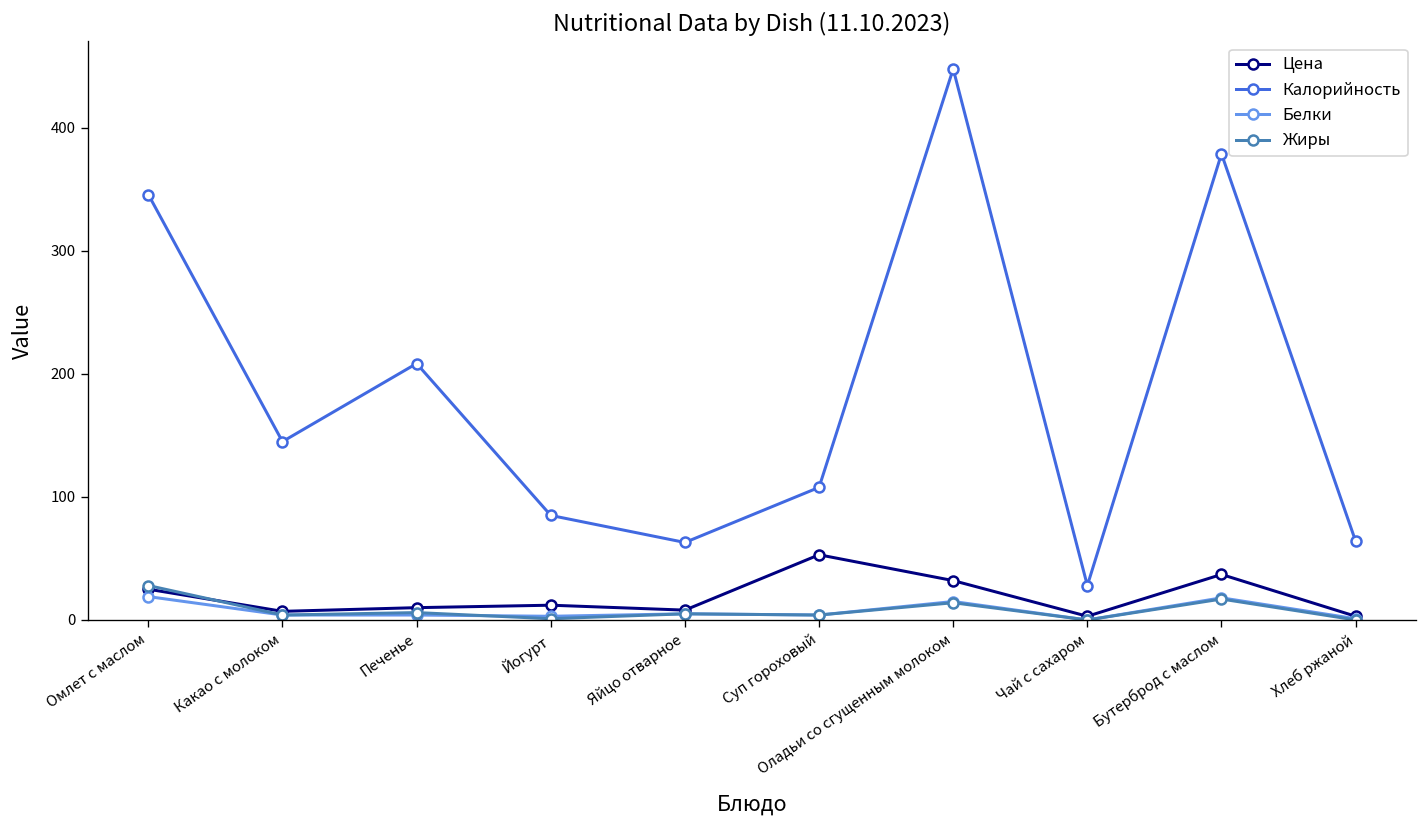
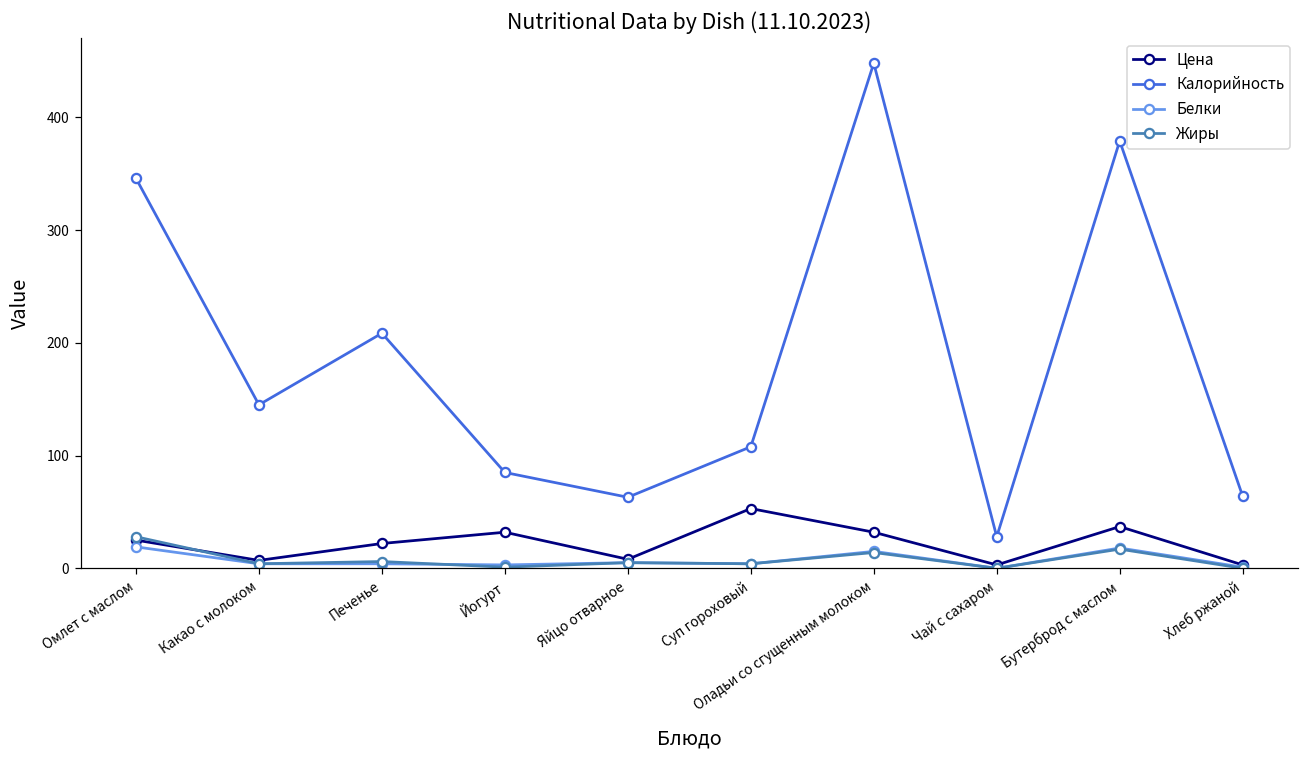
Цена, Печенье: 10 -> 22
Цена, Йогурт: 12 -> 32
